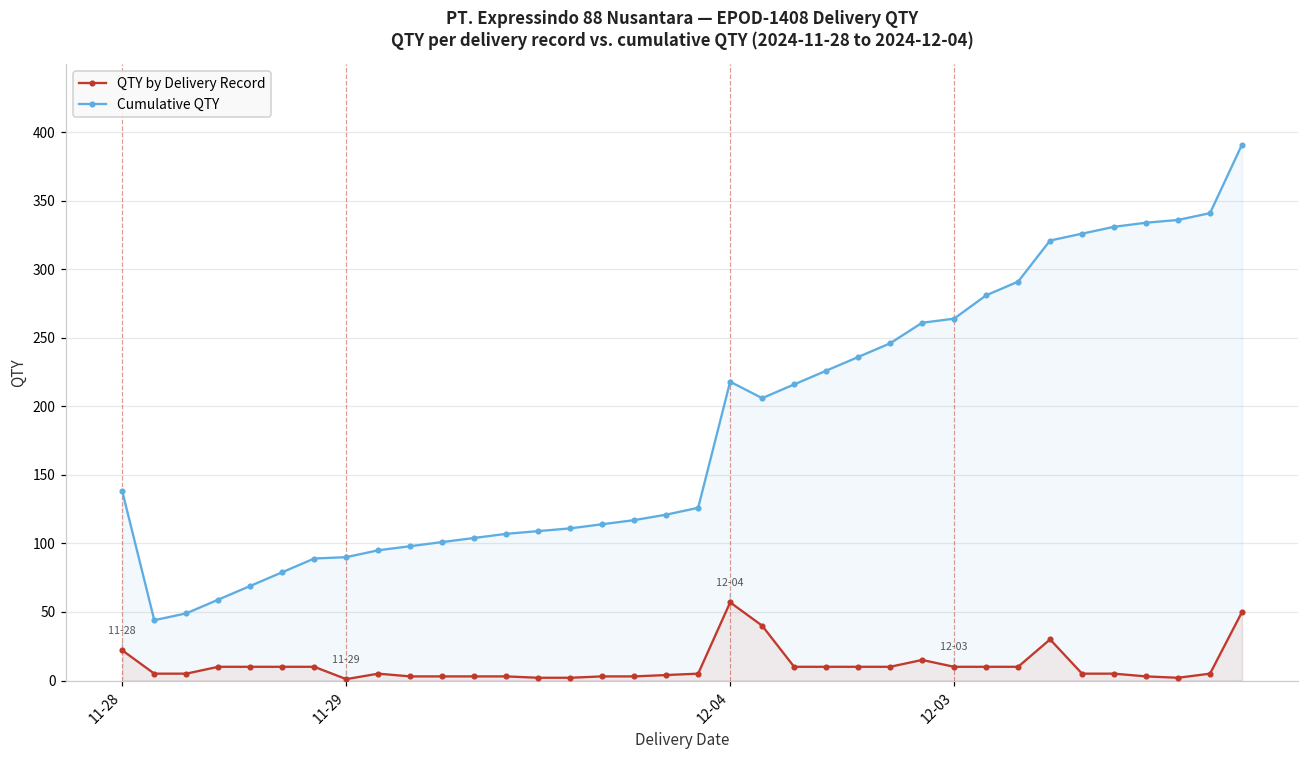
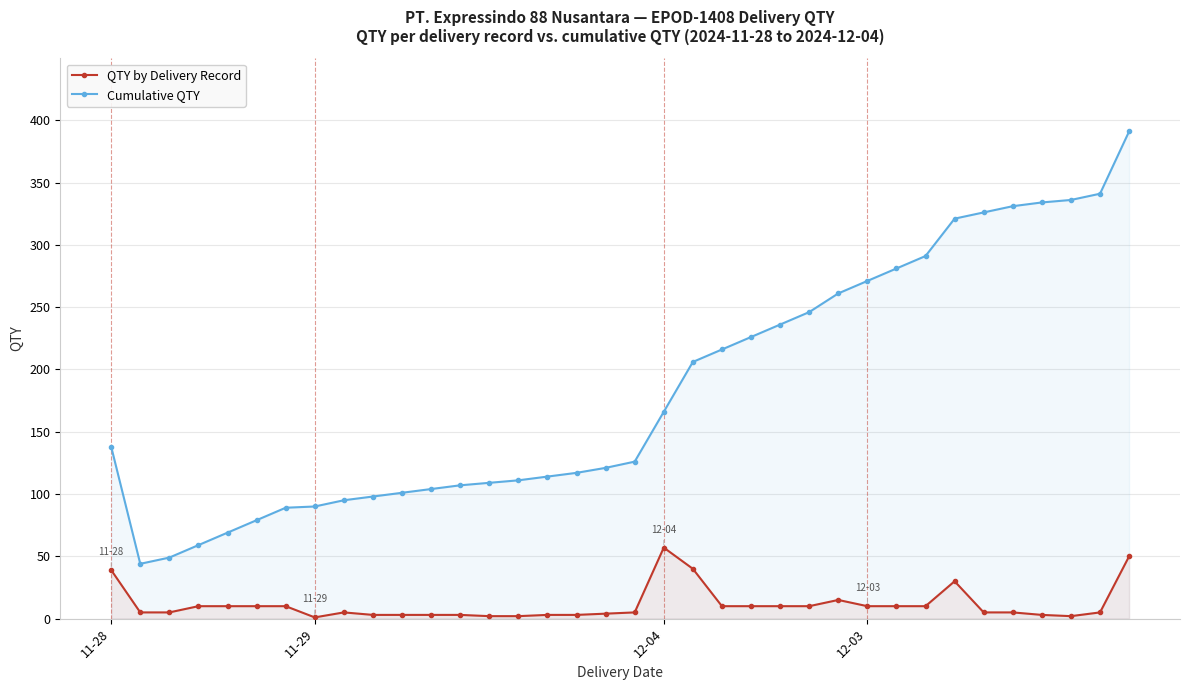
QTY by Delivery Record, 11-28: 22 -> 39
Cumulative QTY, 12-04: 218 -> 166
Cumulative QTY, 12-03: 264 -> 271
